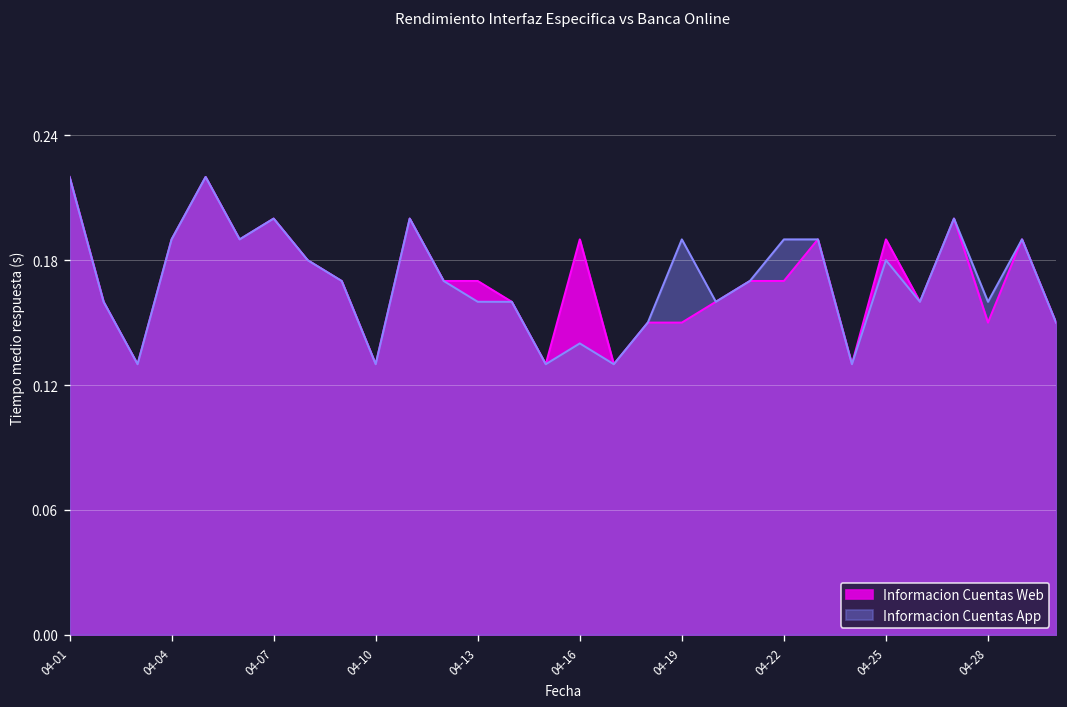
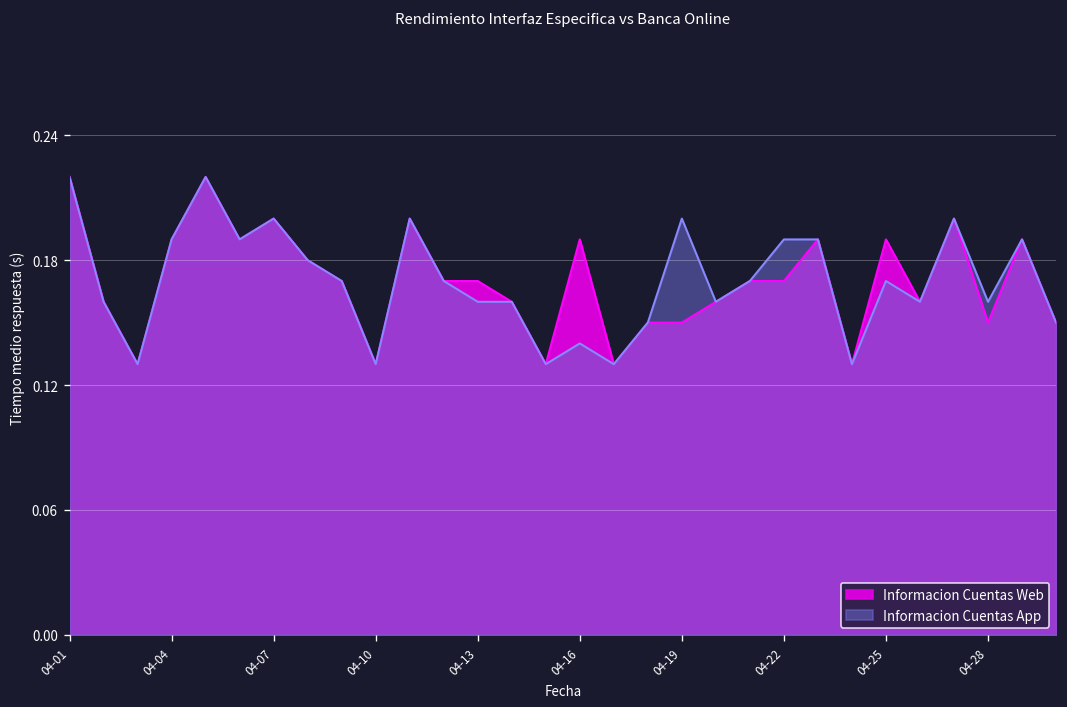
Informacion Cuentas App, 04-19: 0.19 -> 0.20
Informacion Cuentas App, 04-25: 0.18 -> 0.17
